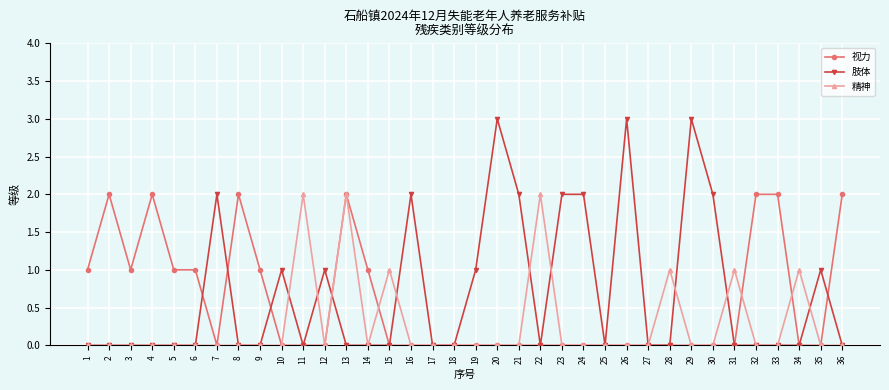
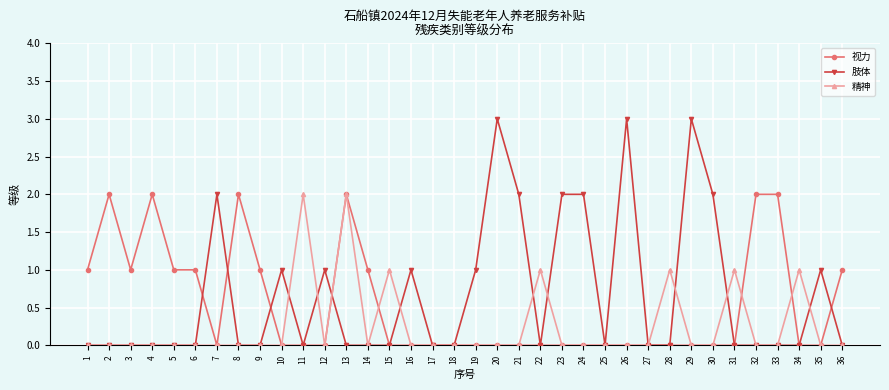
肢体, 16: 2 -> 1
精神, 22: 2 -> 1
视力, 36: 2 -> 1
